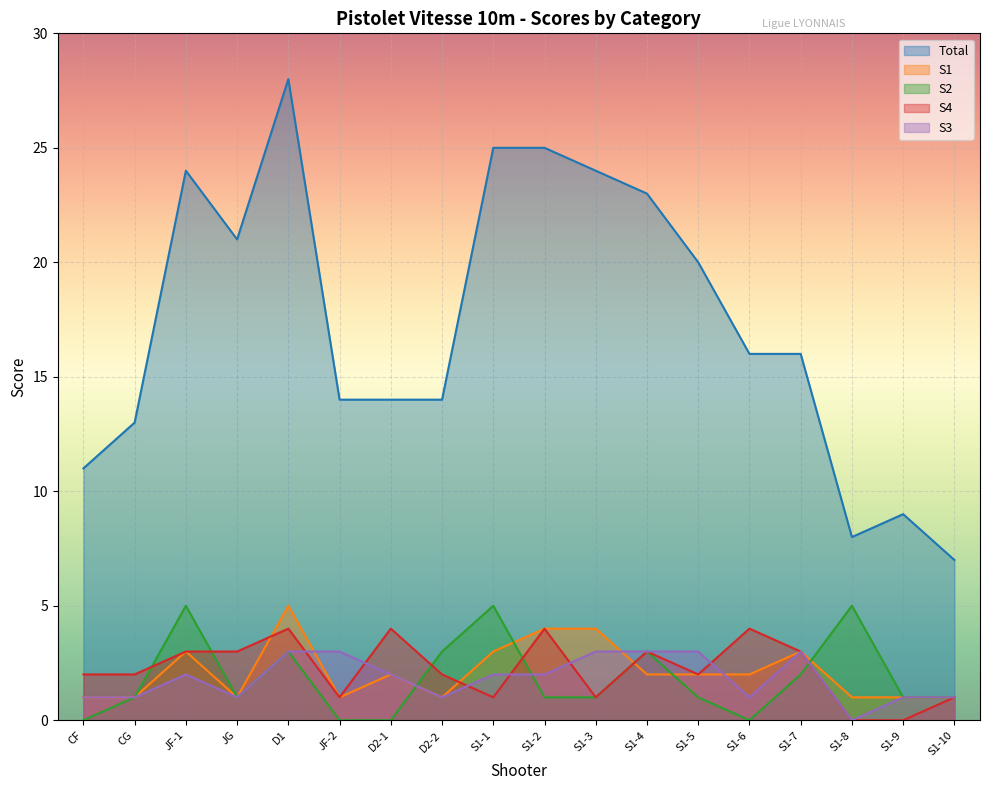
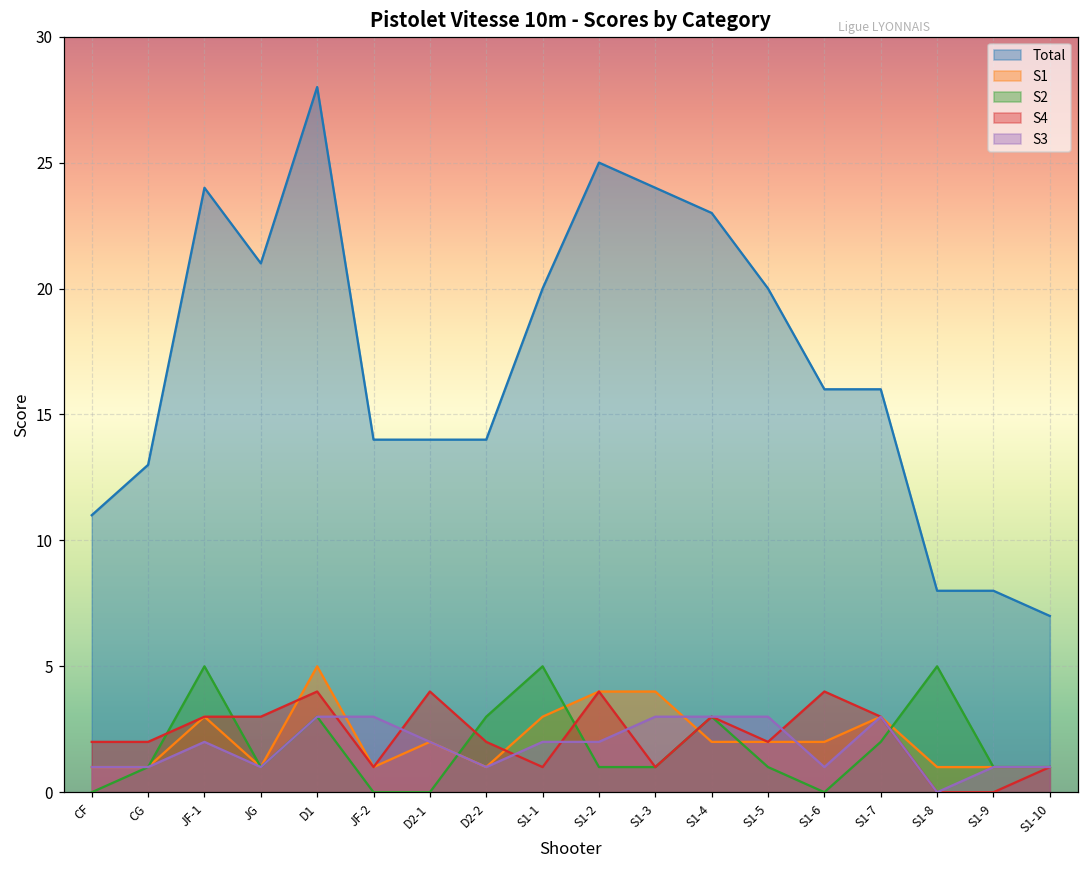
Total, S1-1: 25 -> 20
Total, S1-9: 9 -> 8
